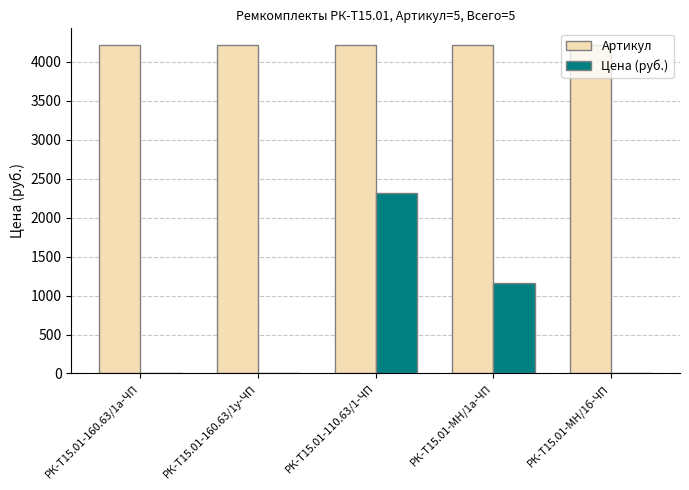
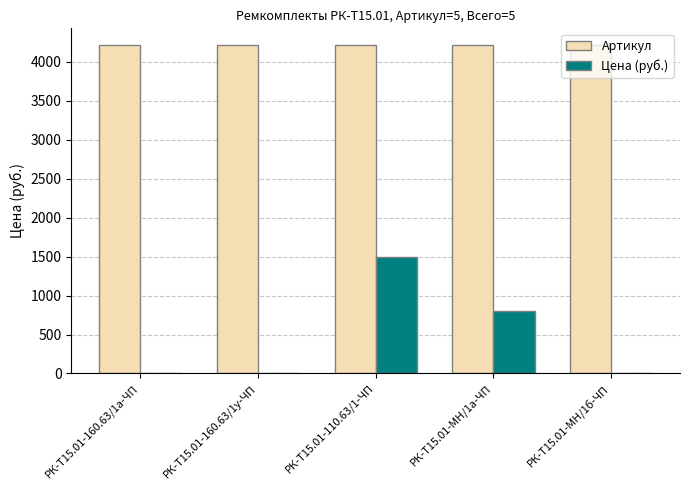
Цена (руб.), РК-Т15.01-110.63/1-ЧП: 2300 -> 1500
Цена (руб.), РК-Т15.01-МН/1а-ЧП: 1200 -> 800
